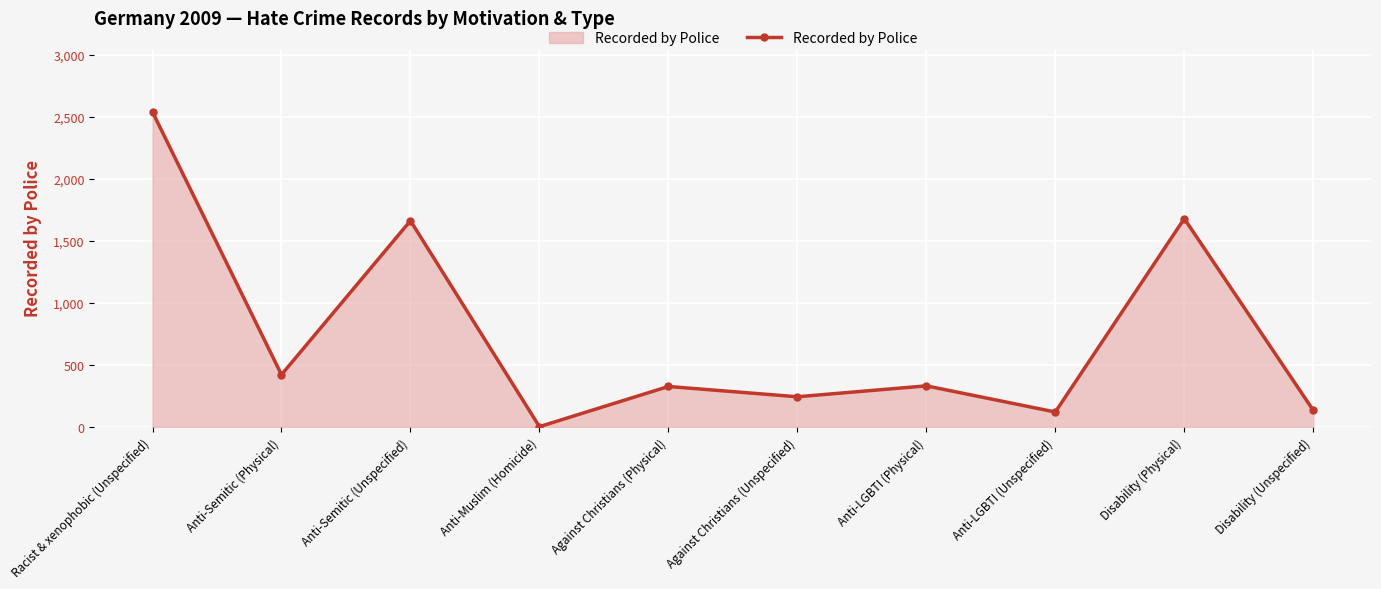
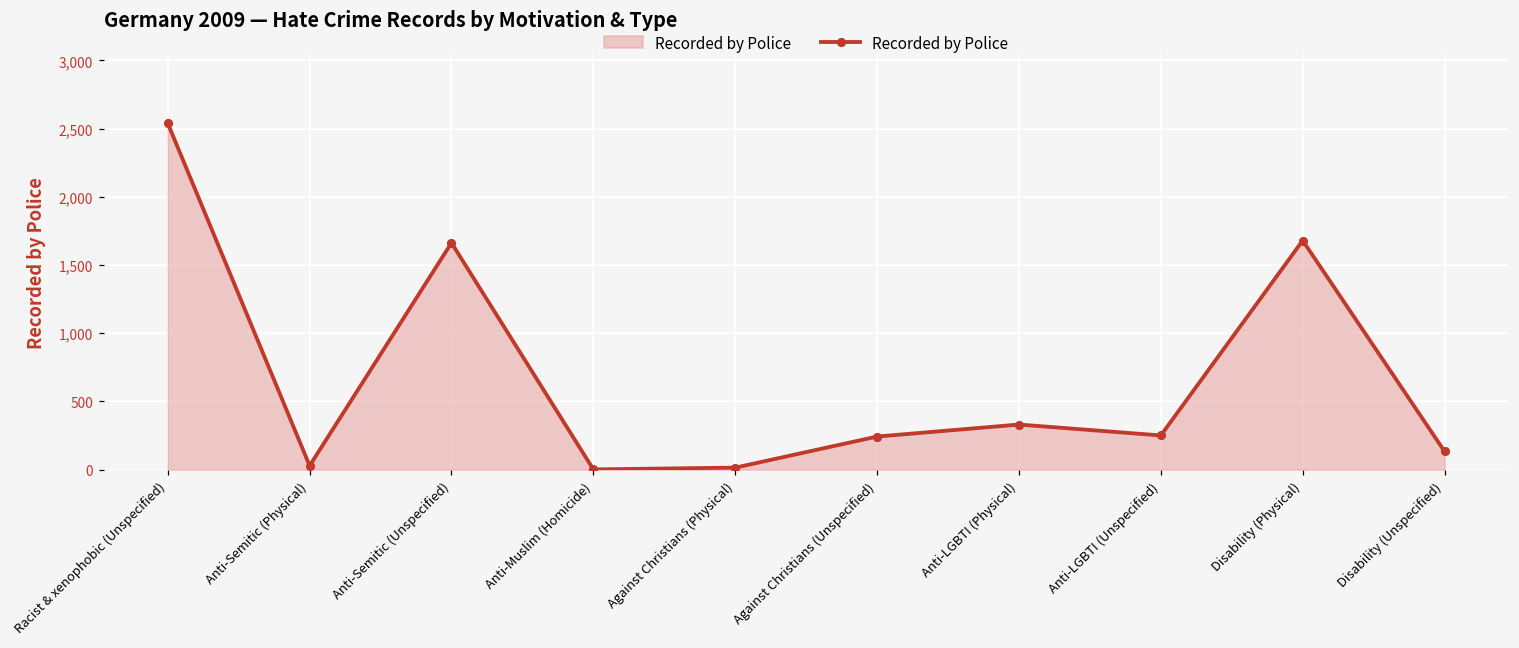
Anti-Semitic (Physical): 420 -> 30
Against Christians (Physical): 330 -> 10
Anti-LGBTI (Unspecified): 120 -> 250
